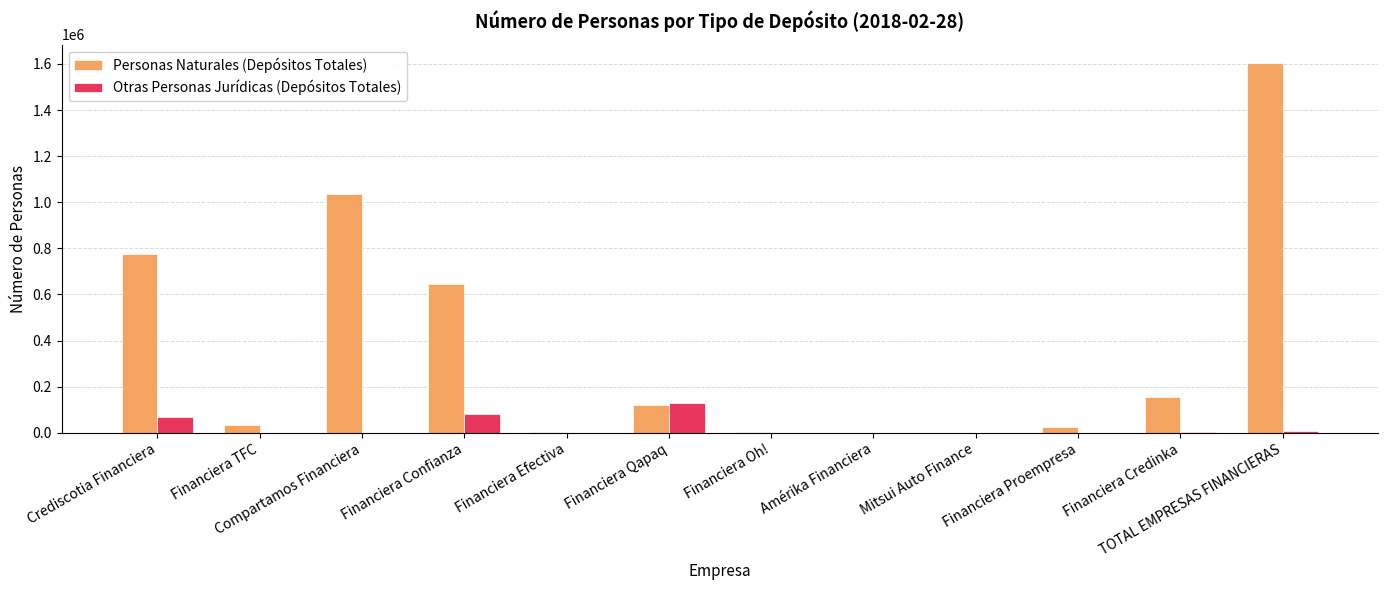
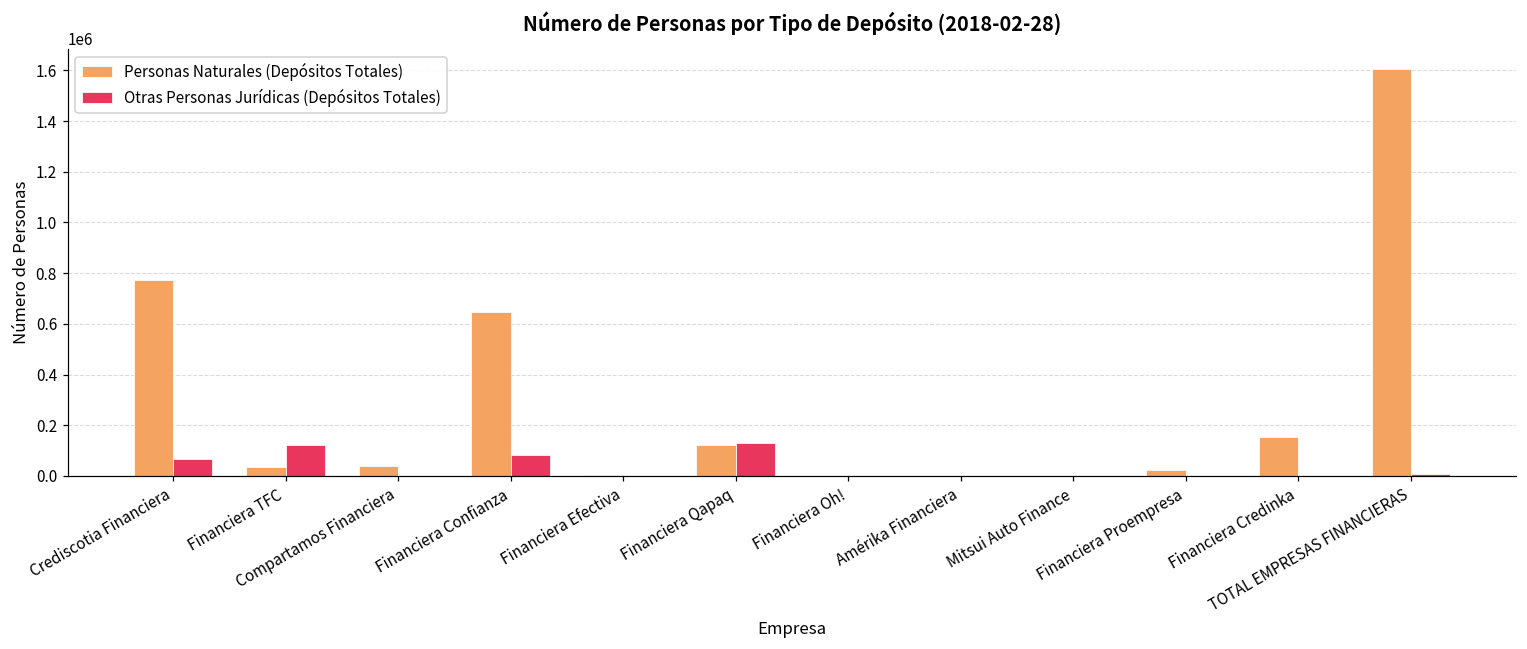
Otras Personas Jurídicas (Depósitos Totales), Financiera TFC: 0 -> 120000
Personas Naturales (Depósitos Totales), Compartamos Financiera: 1030000 -> 40000
